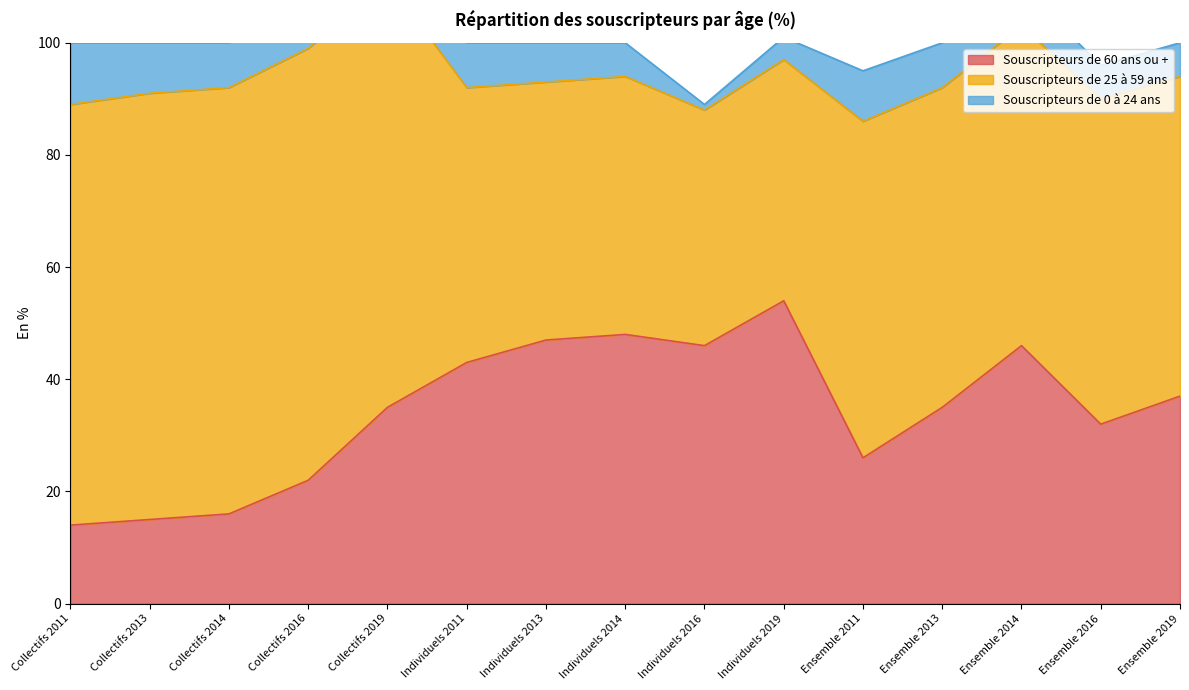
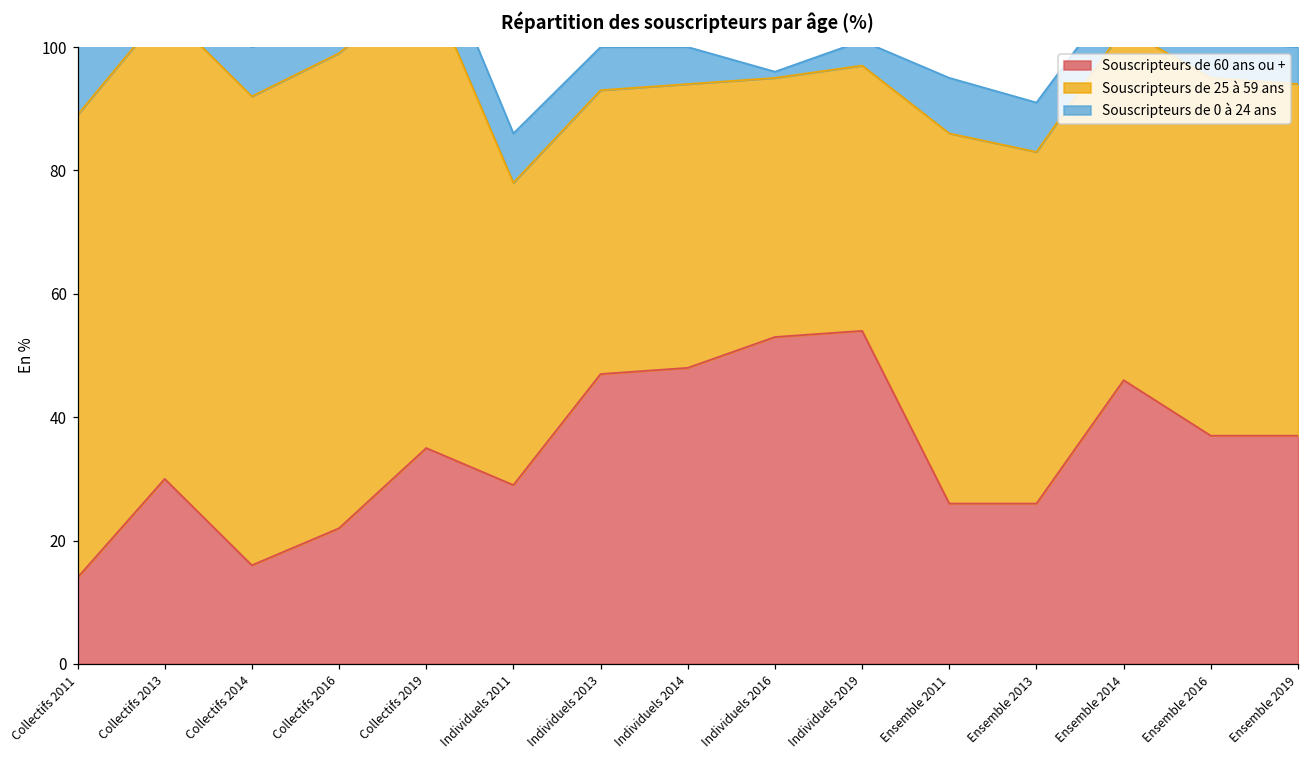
Souscripteurs de 60 ans ou +, Collectifs 2013: 15 -> 30
Souscripteurs de 60 ans ou +, Individuels 2011: 43 -> 29
Souscripteurs de 60 ans ou +, Individuels 2016: 46 -> 53
Souscripteurs de 60 ans ou +, Ensemble 2013: 35 -> 26
Souscripteurs de 60 ans ou +, Ensemble 2016: 32 -> 37
